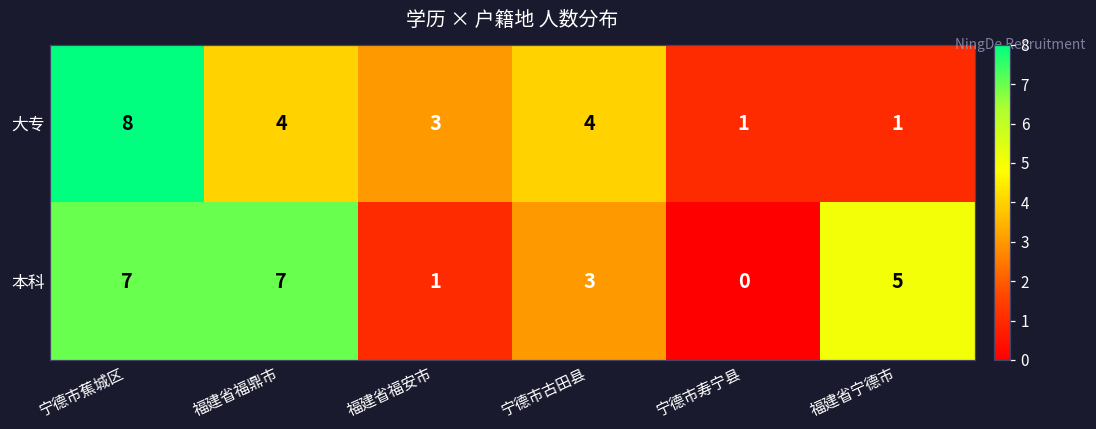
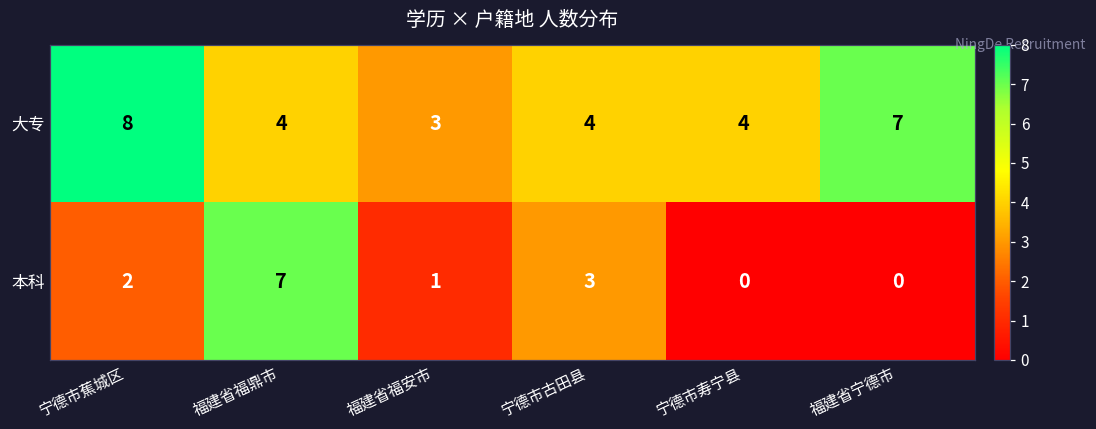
大专, 宁德市寿宁县: 1 -> 4
大专, 福建省宁德市: 1 -> 7
本科, 宁德市蕉城区: 7 -> 2
本科, 福建省宁德市: 5 -> 0
